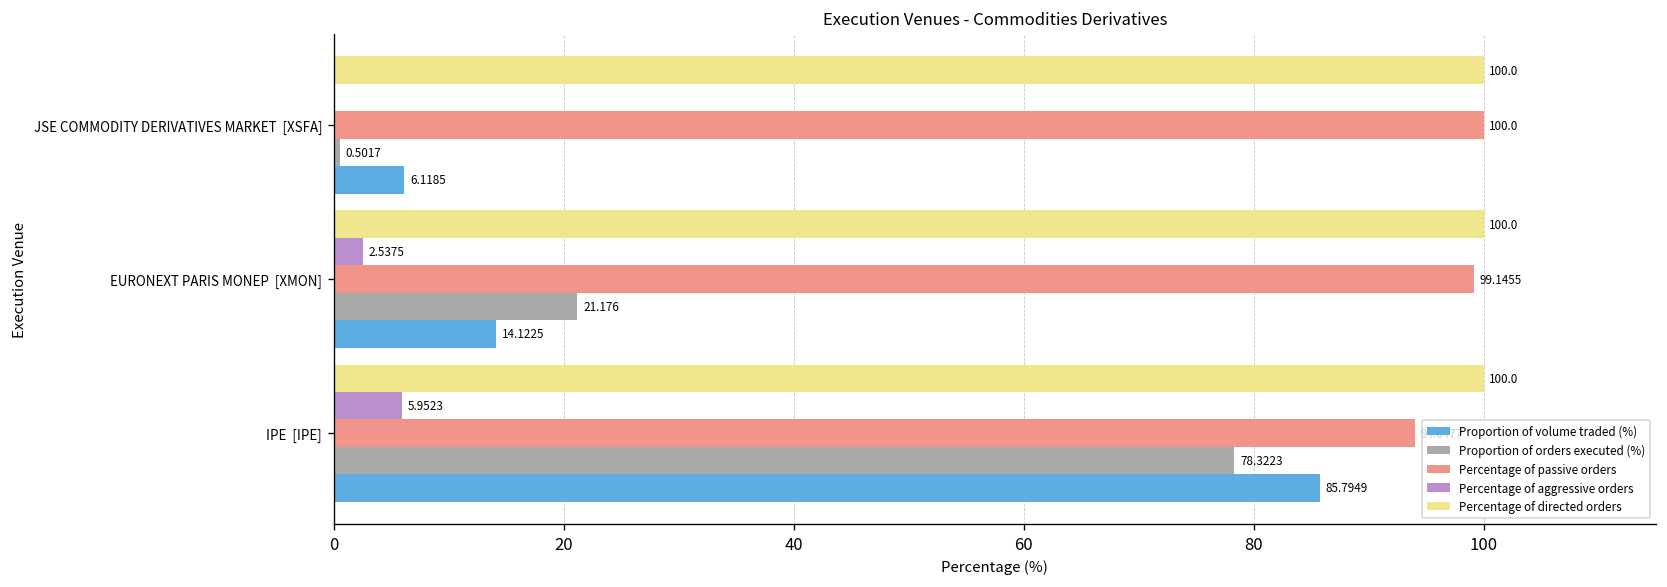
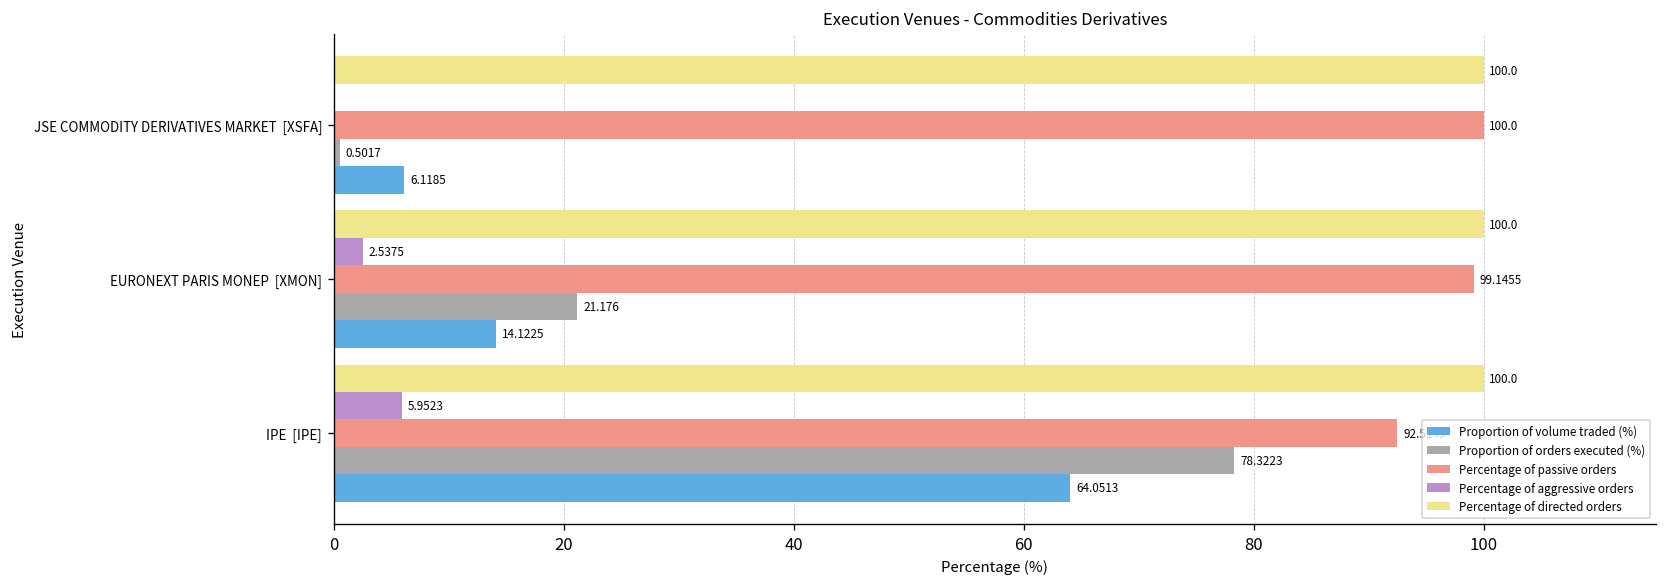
Percentage of passive orders, IPE [IPE]: 94 -> 93
Proportion of volume traded (%), IPE [IPE]: 85.7949 -> 64.0513
